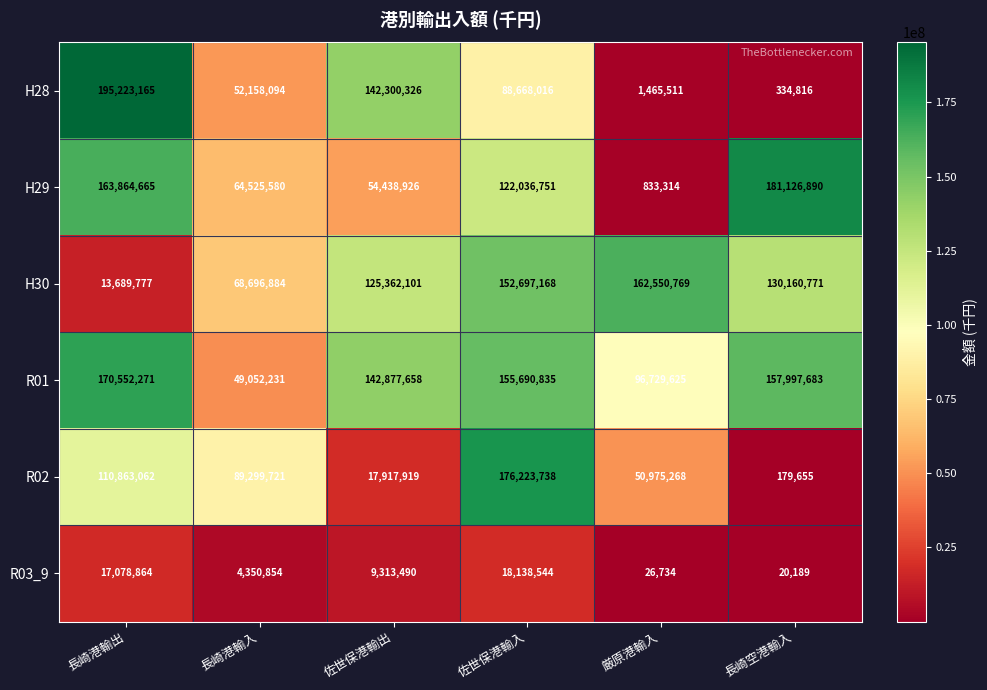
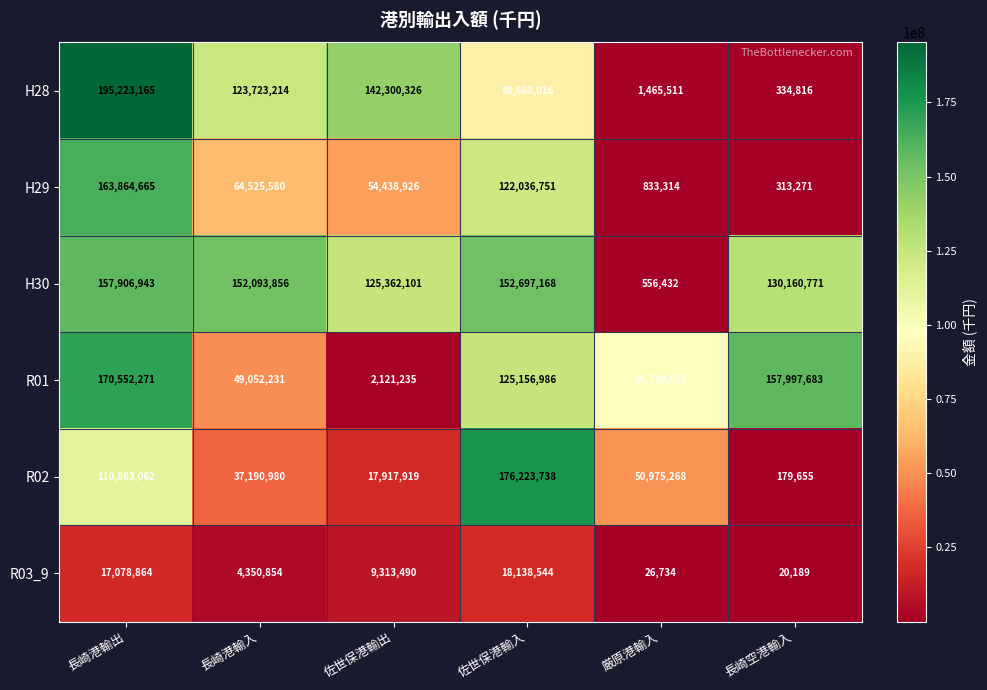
H28, 長崎港輸入: 52,158,094 -> 123,723,214
H29, 長崎空港輸入: 181,126,890 -> 313,271
H30, 長崎港輸出: 13,689,777 -> 157,906,943
H30, 長崎港輸入: 68,696,884 -> 152,093,856
H30, 厳原港輸入: 162,550,769 -> 556,432
R01, 佐世保港輸出: 142,877,658 -> 2,121,235
R01, 佐世保港輸入: 155,690,835 -> 125,156,986
R02, 長崎港輸入: 89,299,721 -> 37,190,980
